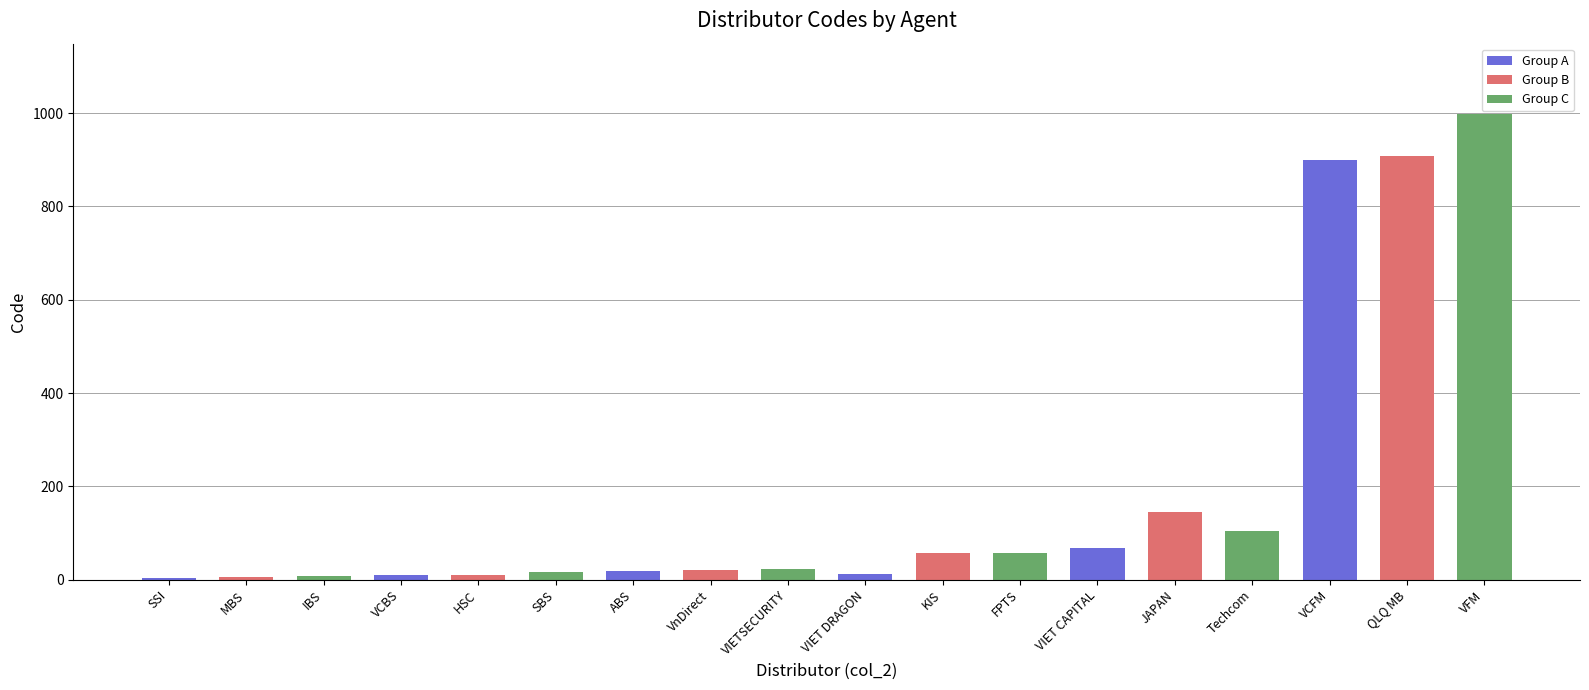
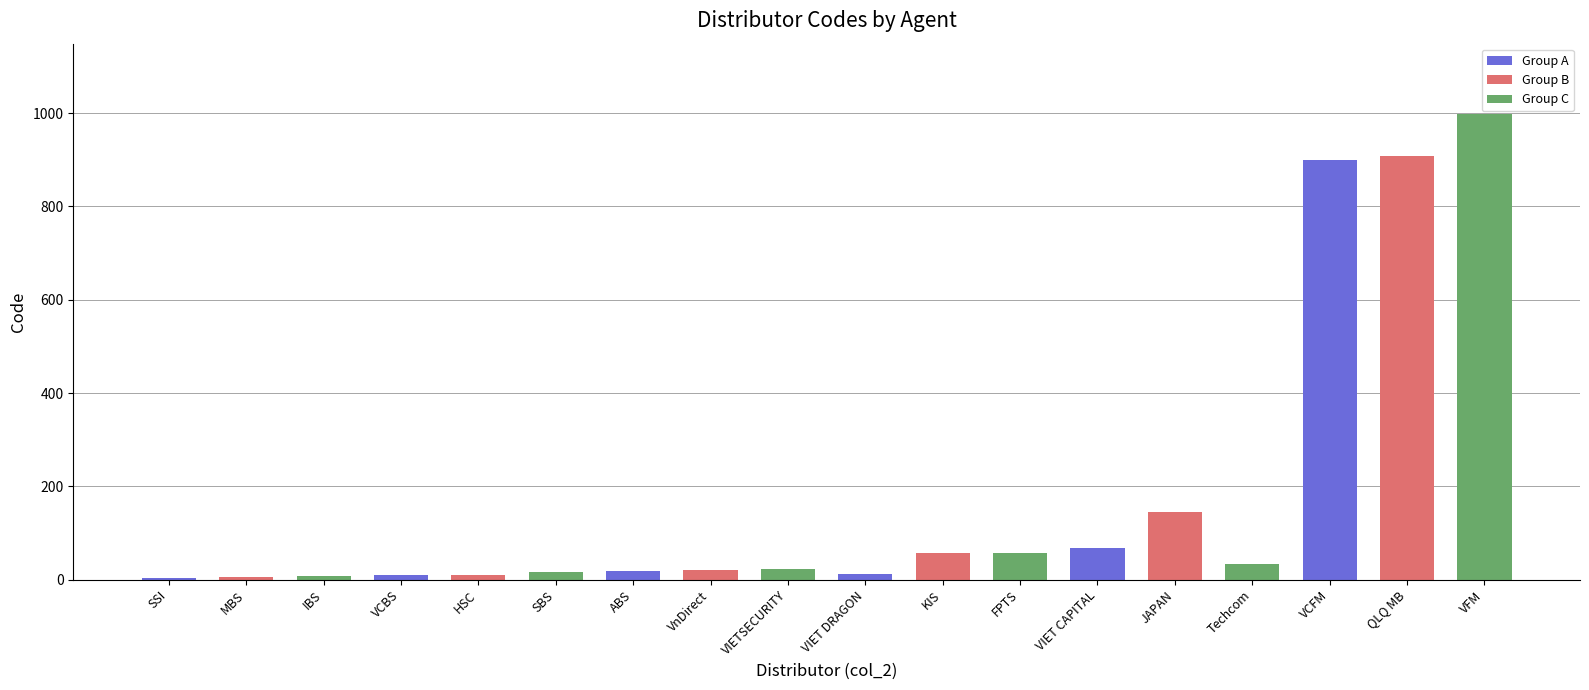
Techcom: 110 -> 30
